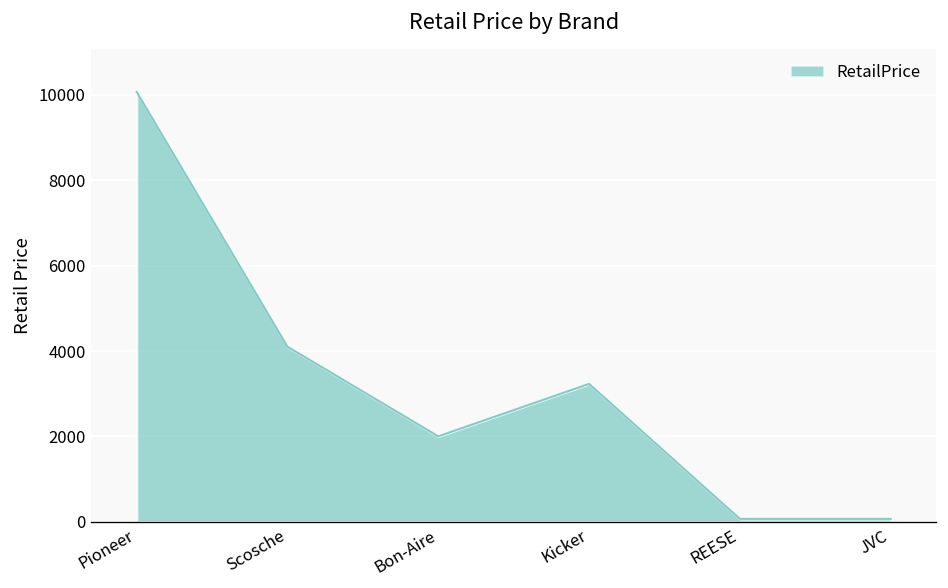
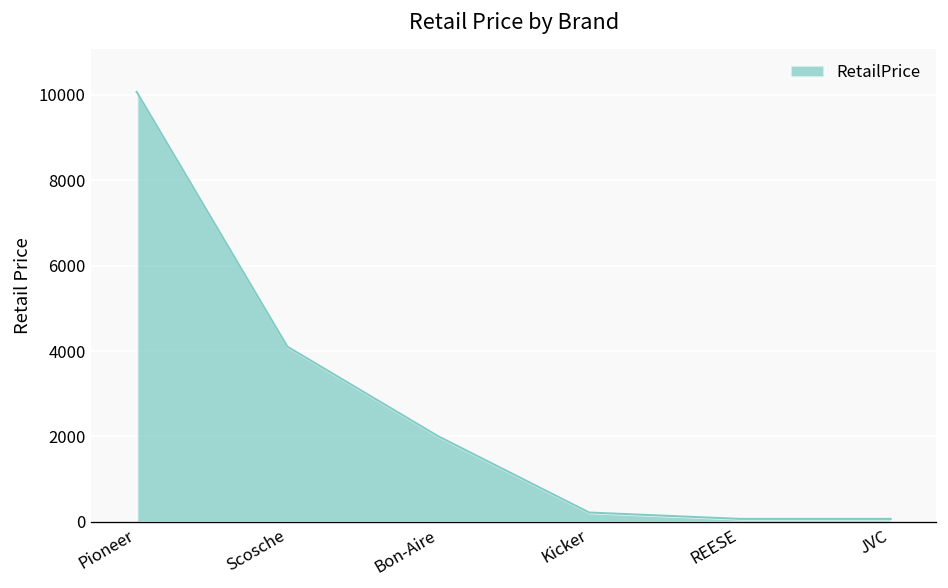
Kicker: 3200 -> 200
